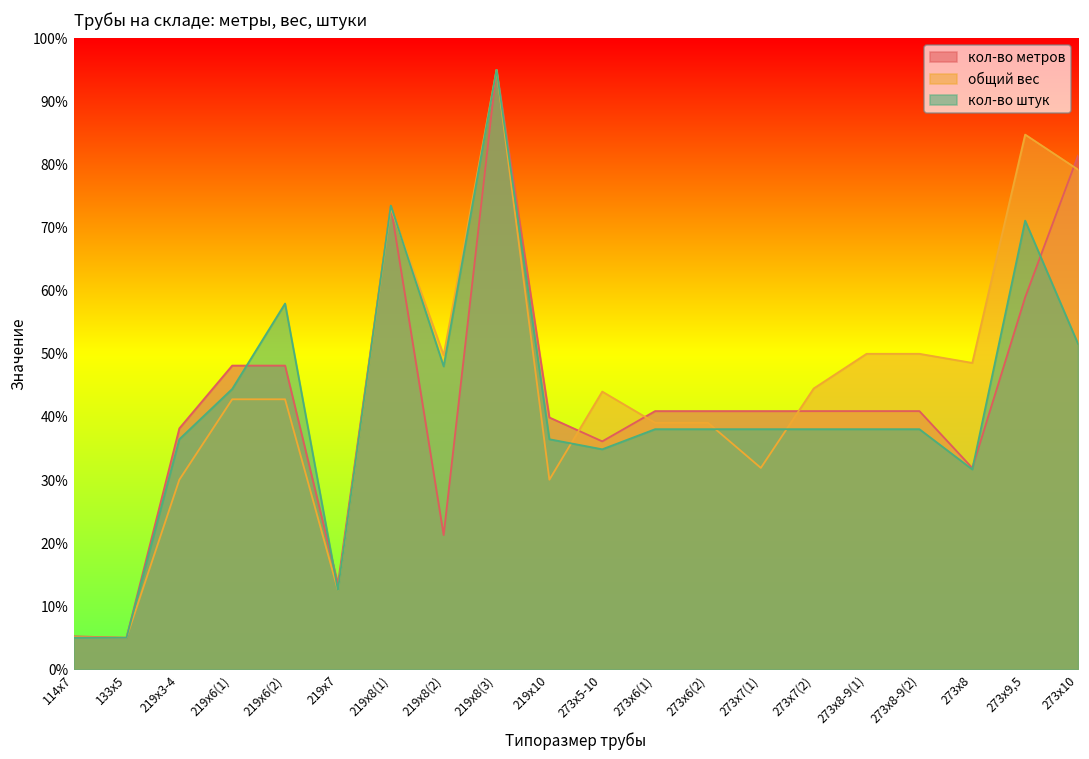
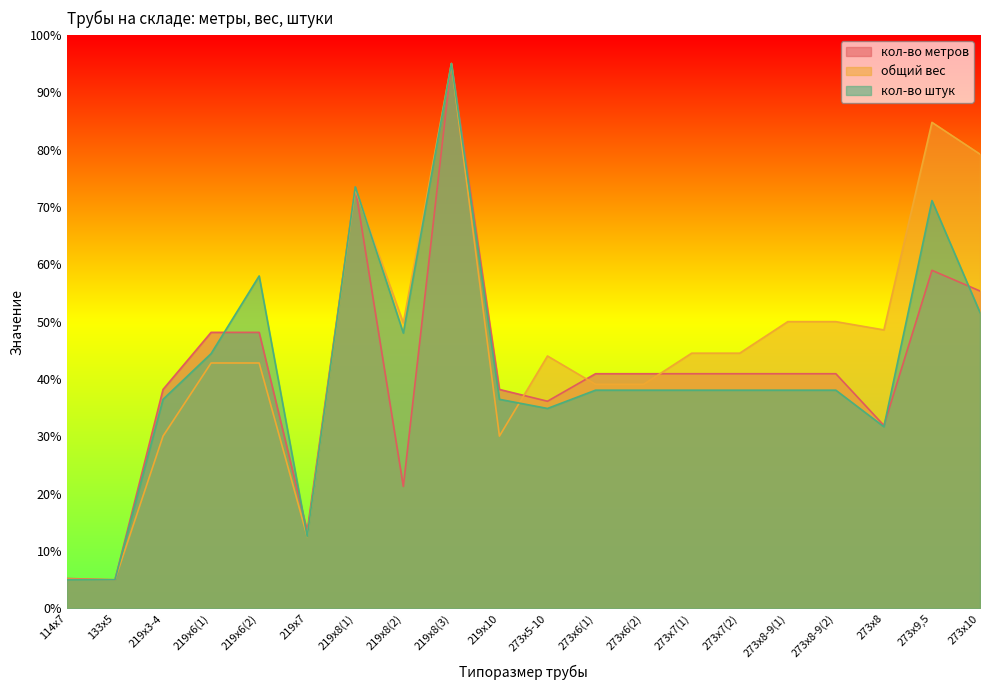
кол-во метров, 219х10: 40% -> 38%
общий вес, 273х7(1): 32% -> 45%
кол-во метров, 273х10: 81% -> 55%
